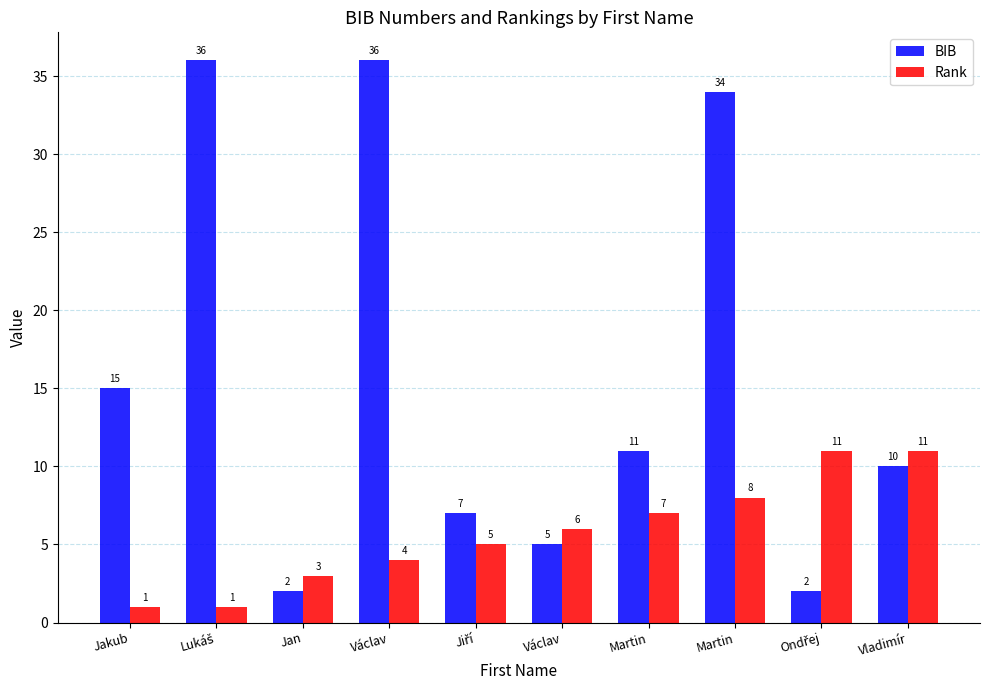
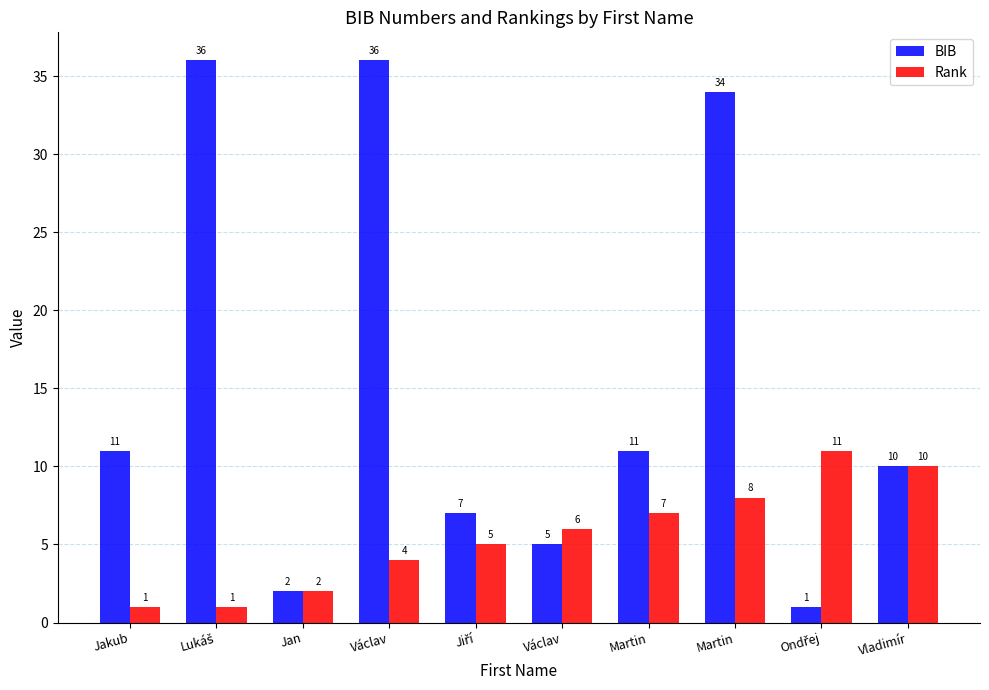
BIB, Jakub: 15 -> 11
Rank, Jan: 3 -> 2
BIB, Ondřej: 2 -> 1
Rank, Vladimír: 11 -> 10
